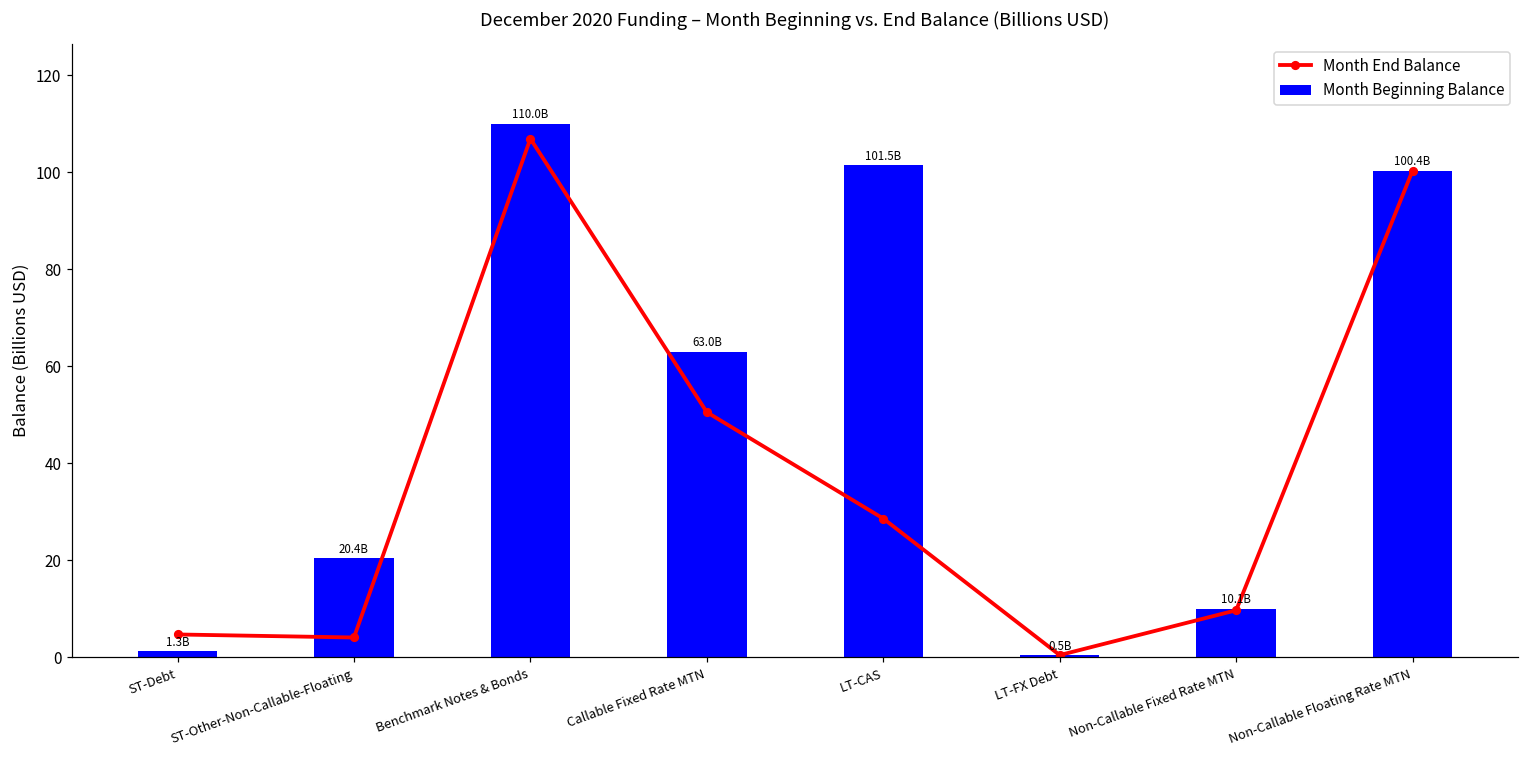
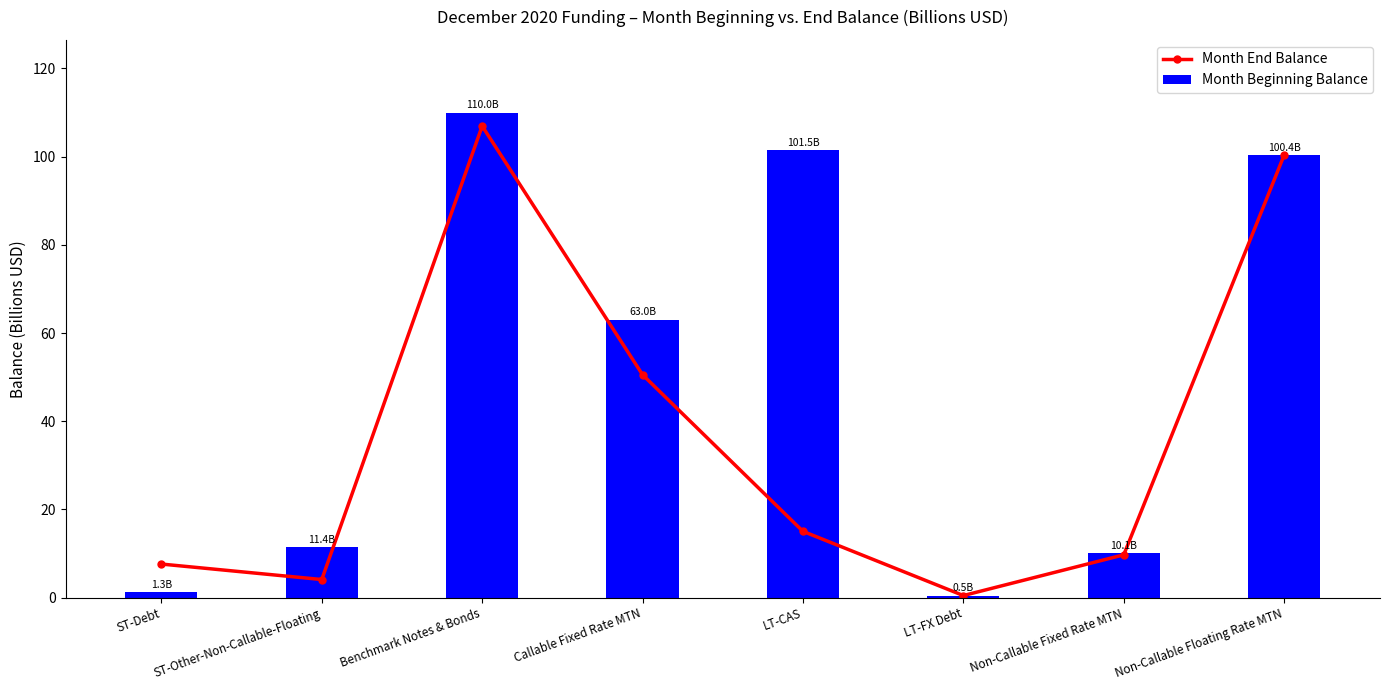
Month End Balance, ST-Debt: 5 -> 8
Month Beginning Balance, ST-Other-Non-Callable-Floating: 20.4B -> 11.4B
Month End Balance, LT-CAS: 29 -> 15
